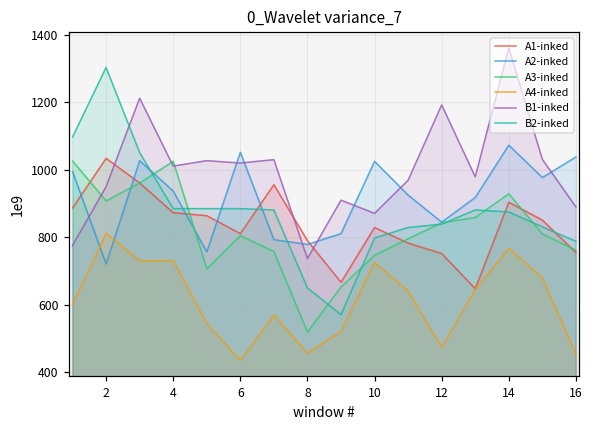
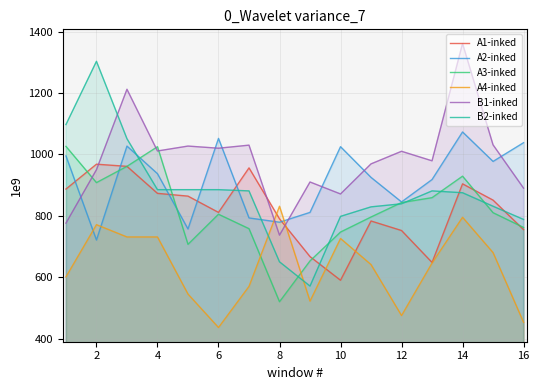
A1-inked, 2: 1030 -> 970
A4-inked, 2: 810 -> 770
A4-inked, 8: 460 -> 830
A1-inked, 10: 830 -> 590
B1-inked, 12: 1190 -> 1010
A4-inked, 14: 770 -> 800
